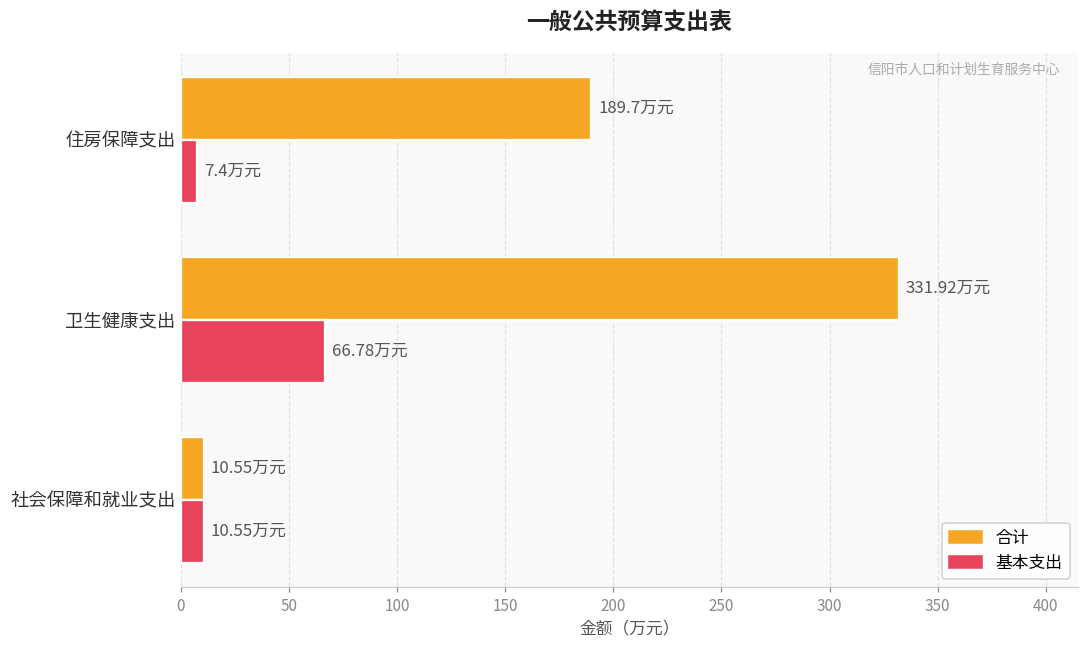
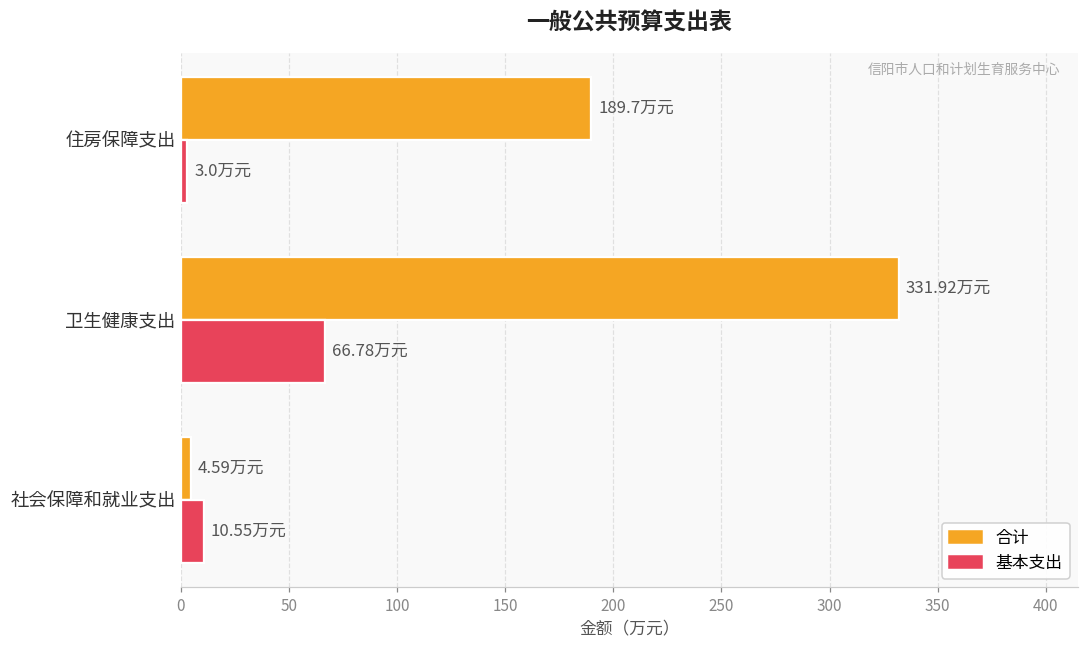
基本支出, 住房保障支出: 7.4 -> 3.0
合计, 社会保障和就业支出: 10.55 -> 4.59
